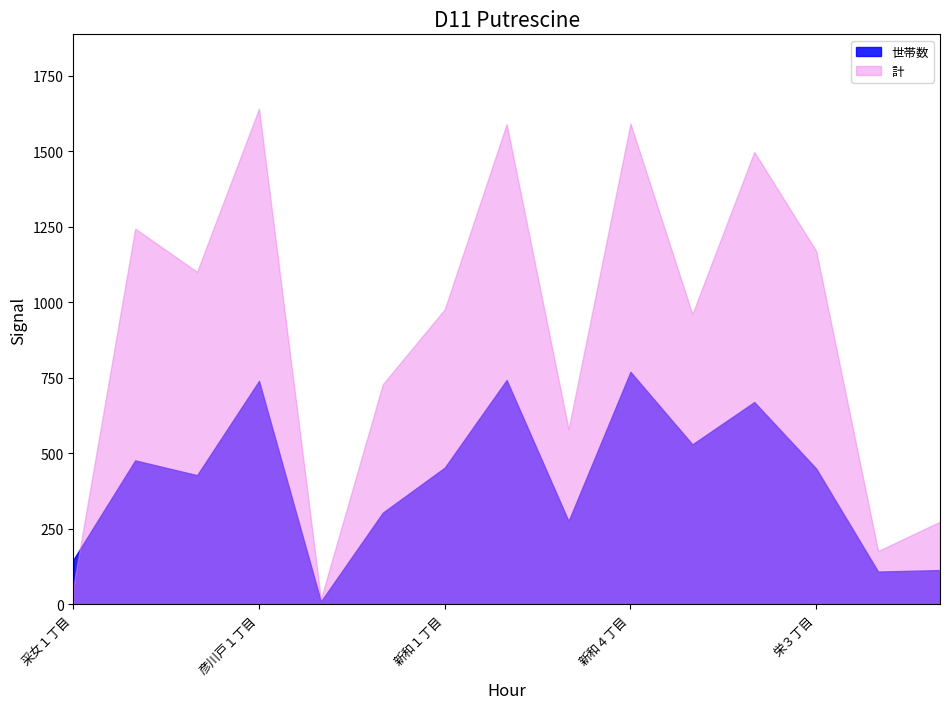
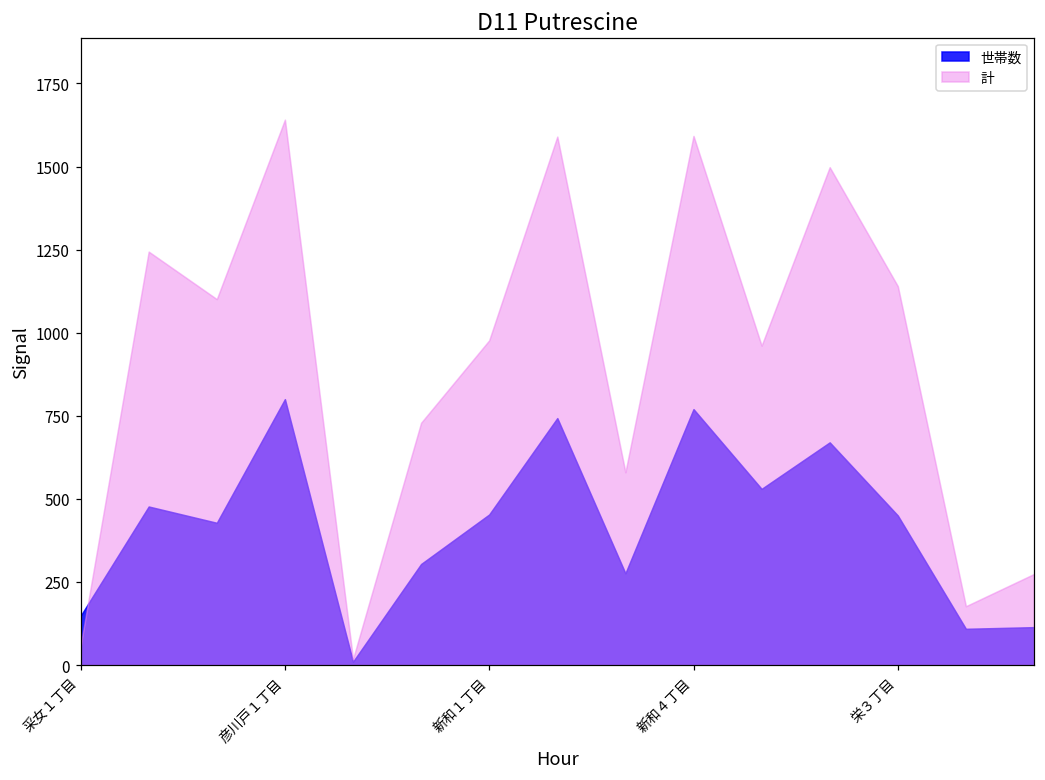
世帯数, 彦川戸１丁目: 740 -> 800
計, 栄３丁目: 1170 -> 1140
